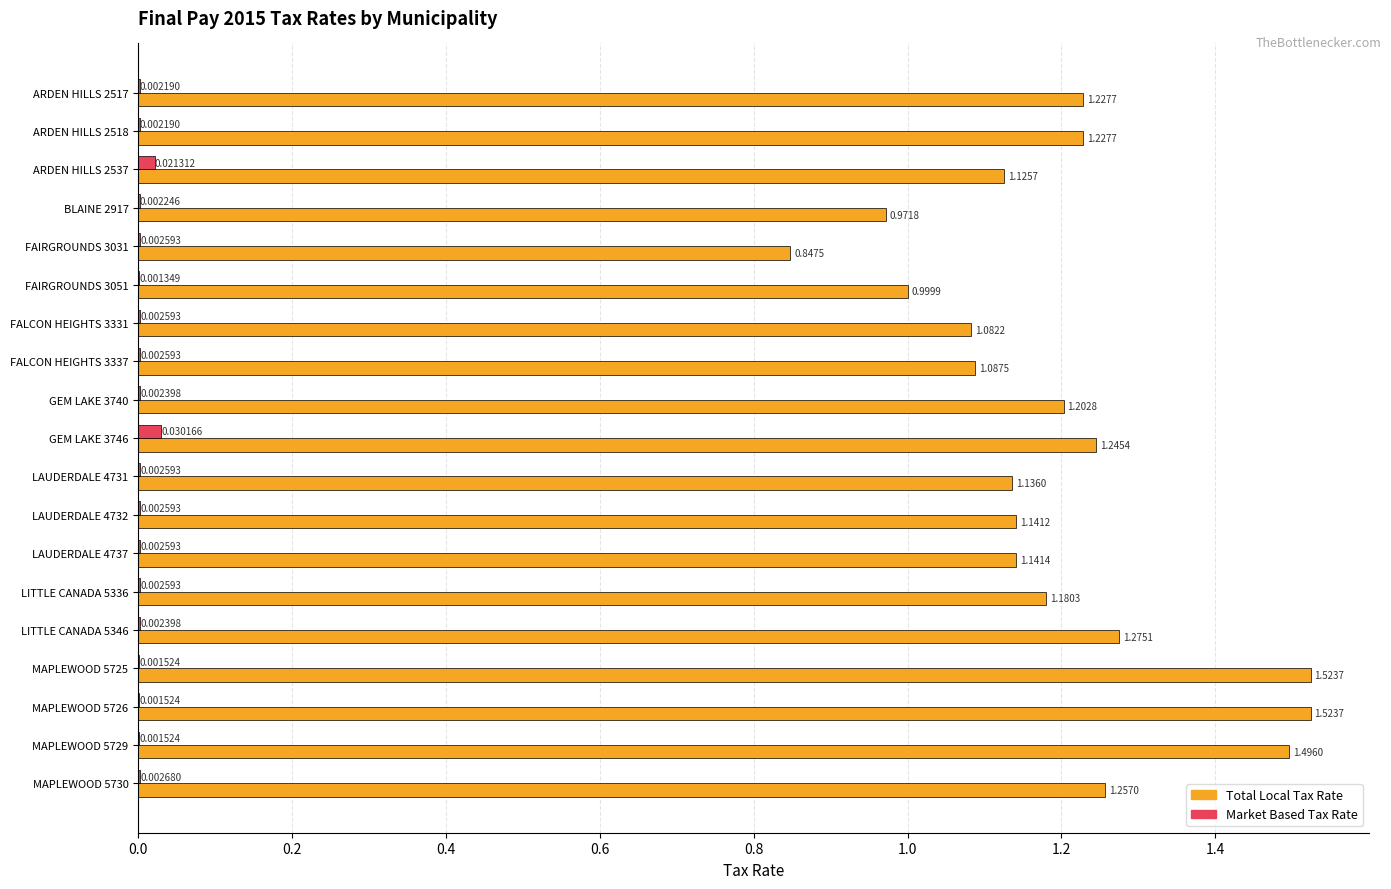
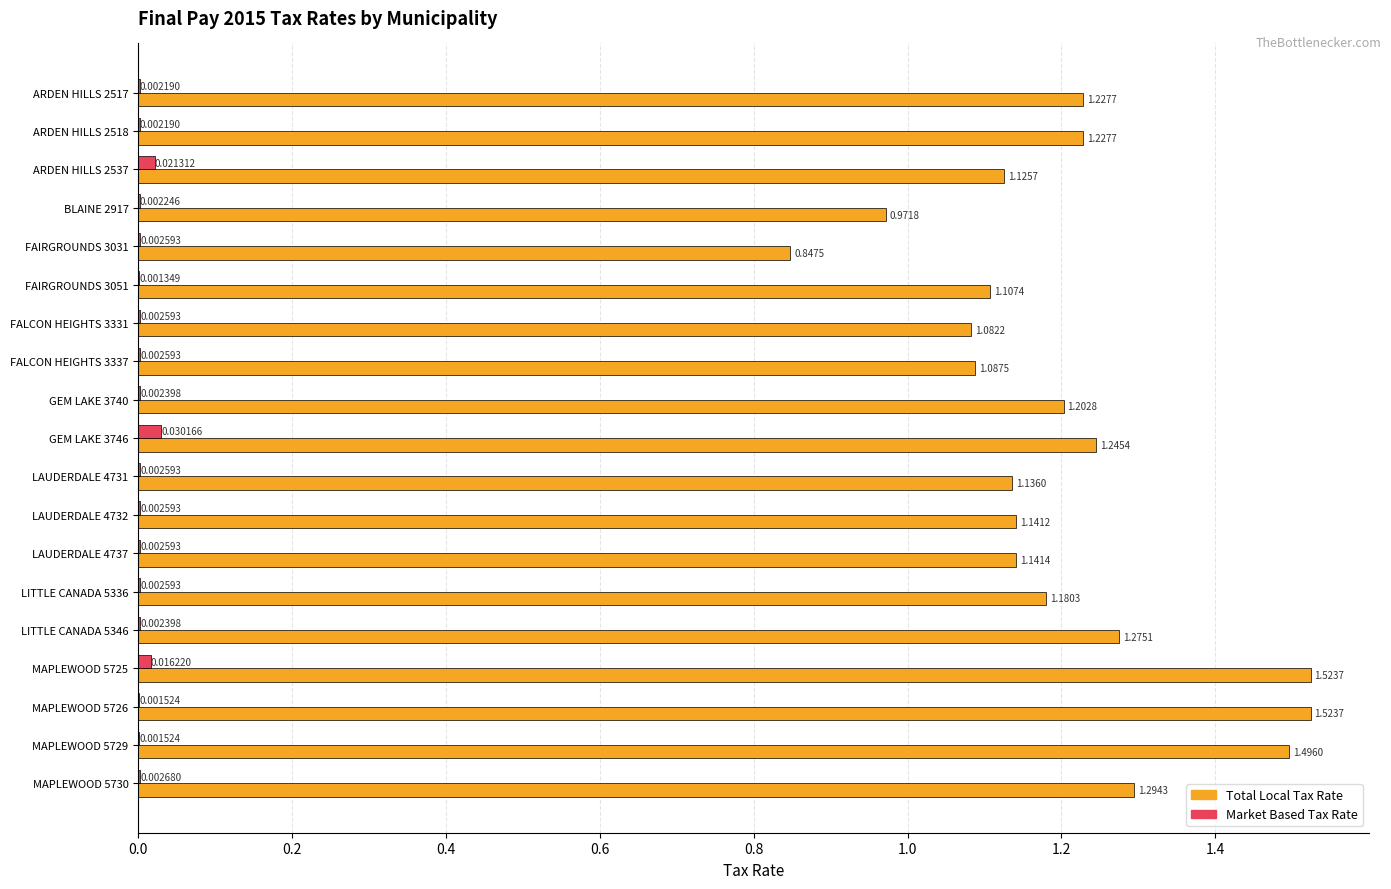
Total Local Tax Rate, FAIRGROUNDS 3051: 0.9999 -> 1.1074
Market Based Tax Rate, MAPLEWOOD 5725: 0.001524 -> 0.016220
Total Local Tax Rate, MAPLEWOOD 5730: 1.2570 -> 1.2943
